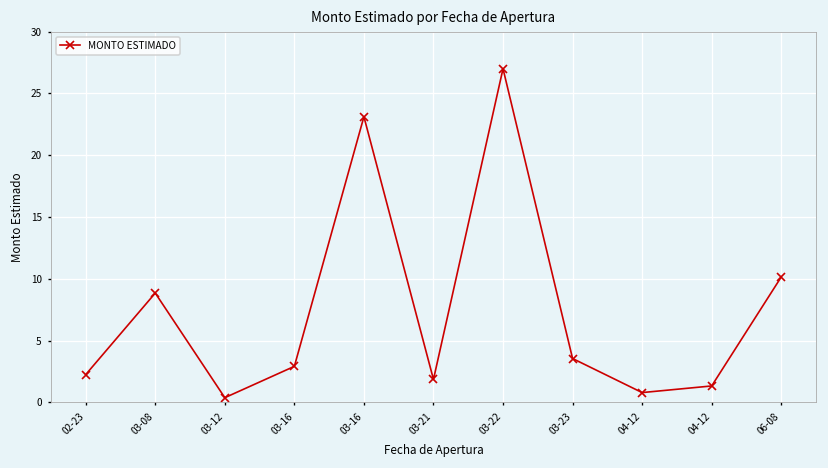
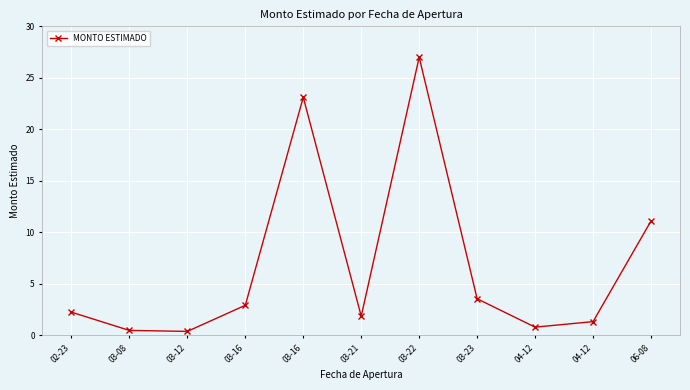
03-08: 8.8 -> 0.5
06-08: 10.1 -> 11.1
